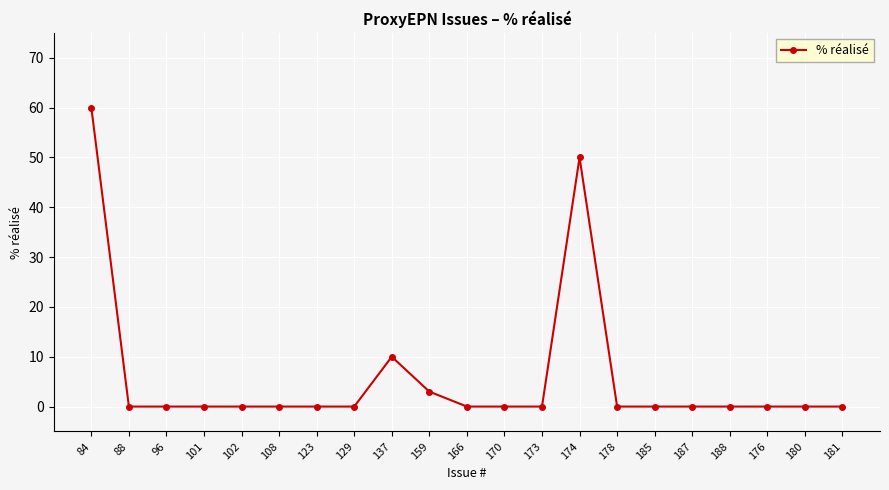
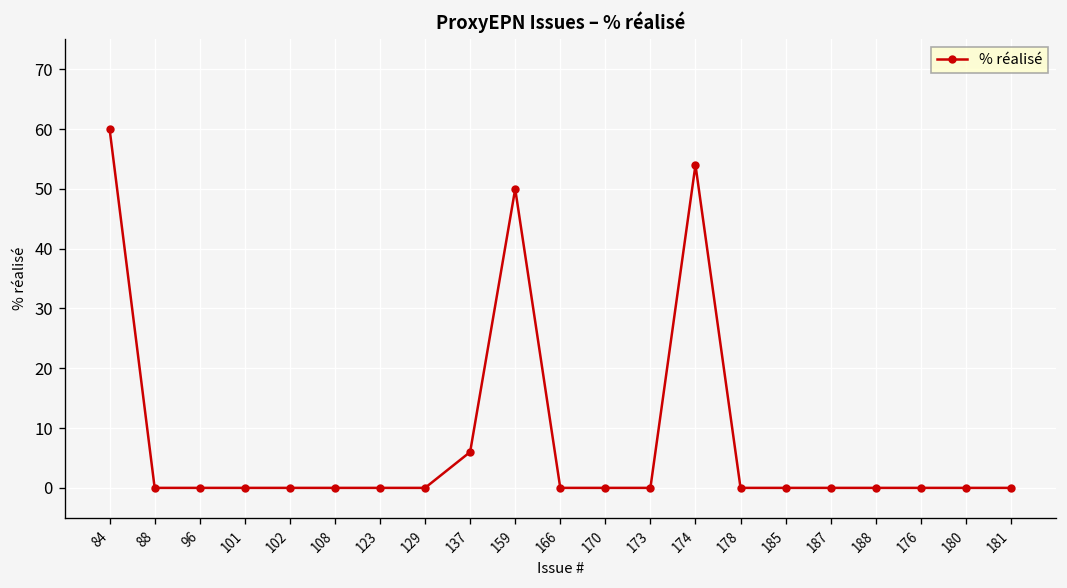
137: 10 -> 6
159: 3 -> 50
174: 50 -> 54
